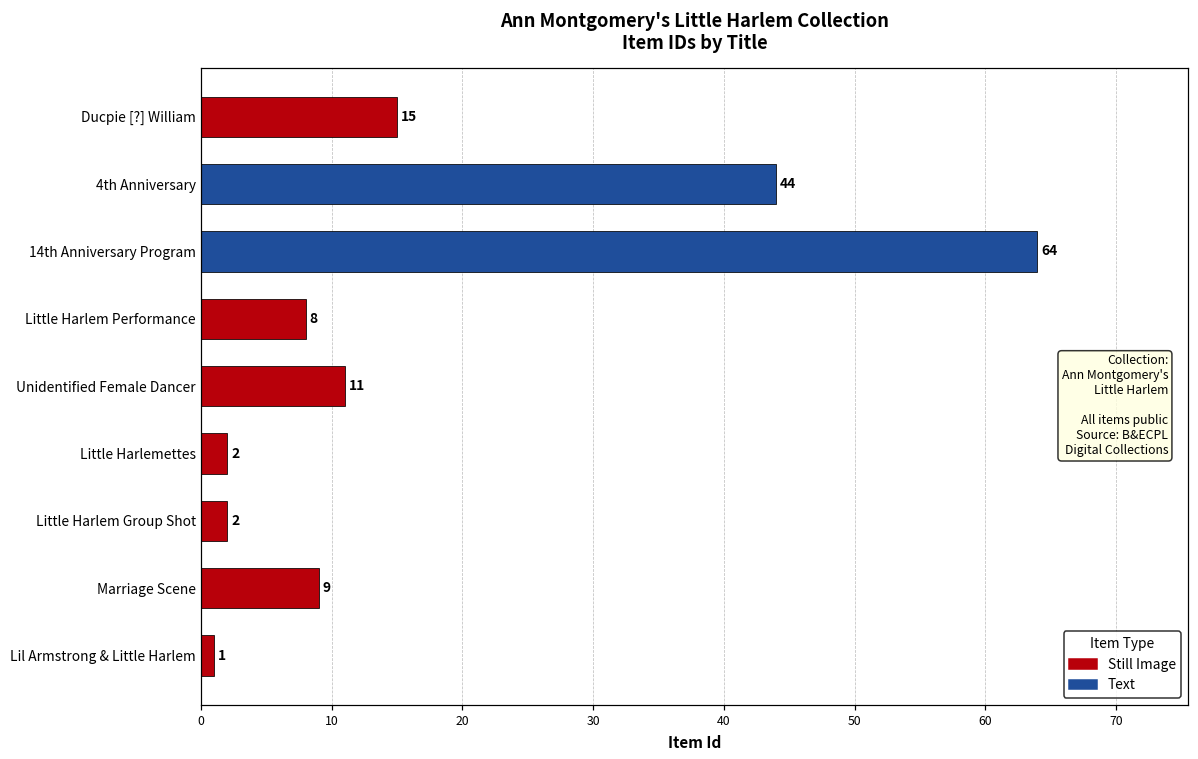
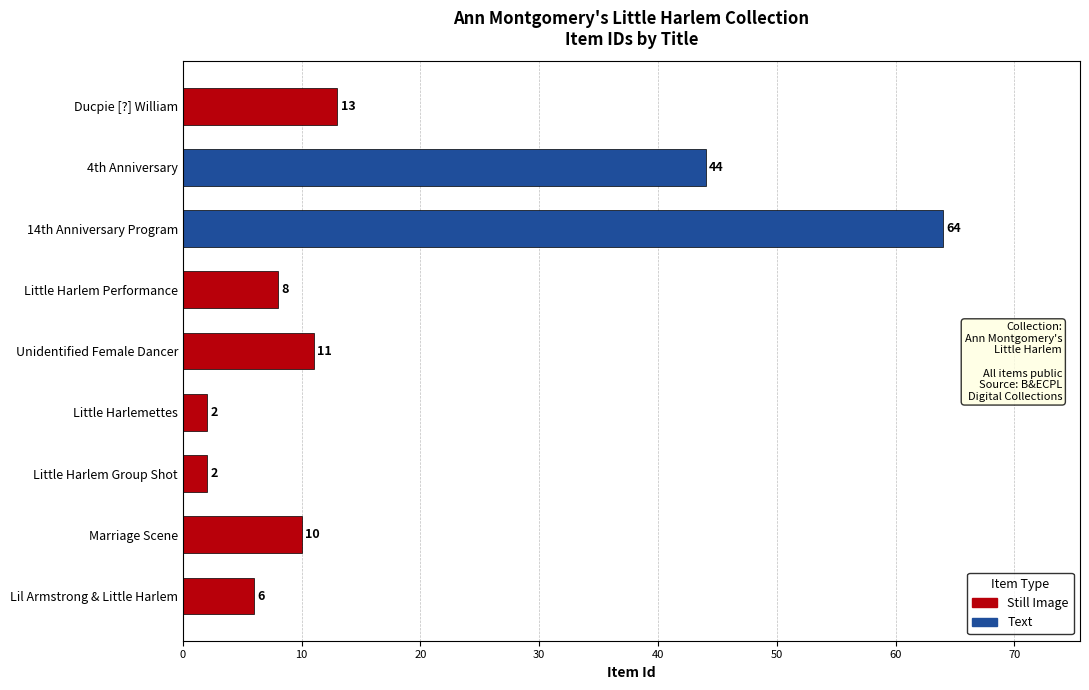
Ducpie [?] William: 15 -> 13
Marriage Scene: 9 -> 10
Lil Armstrong & Little Harlem: 1 -> 6
